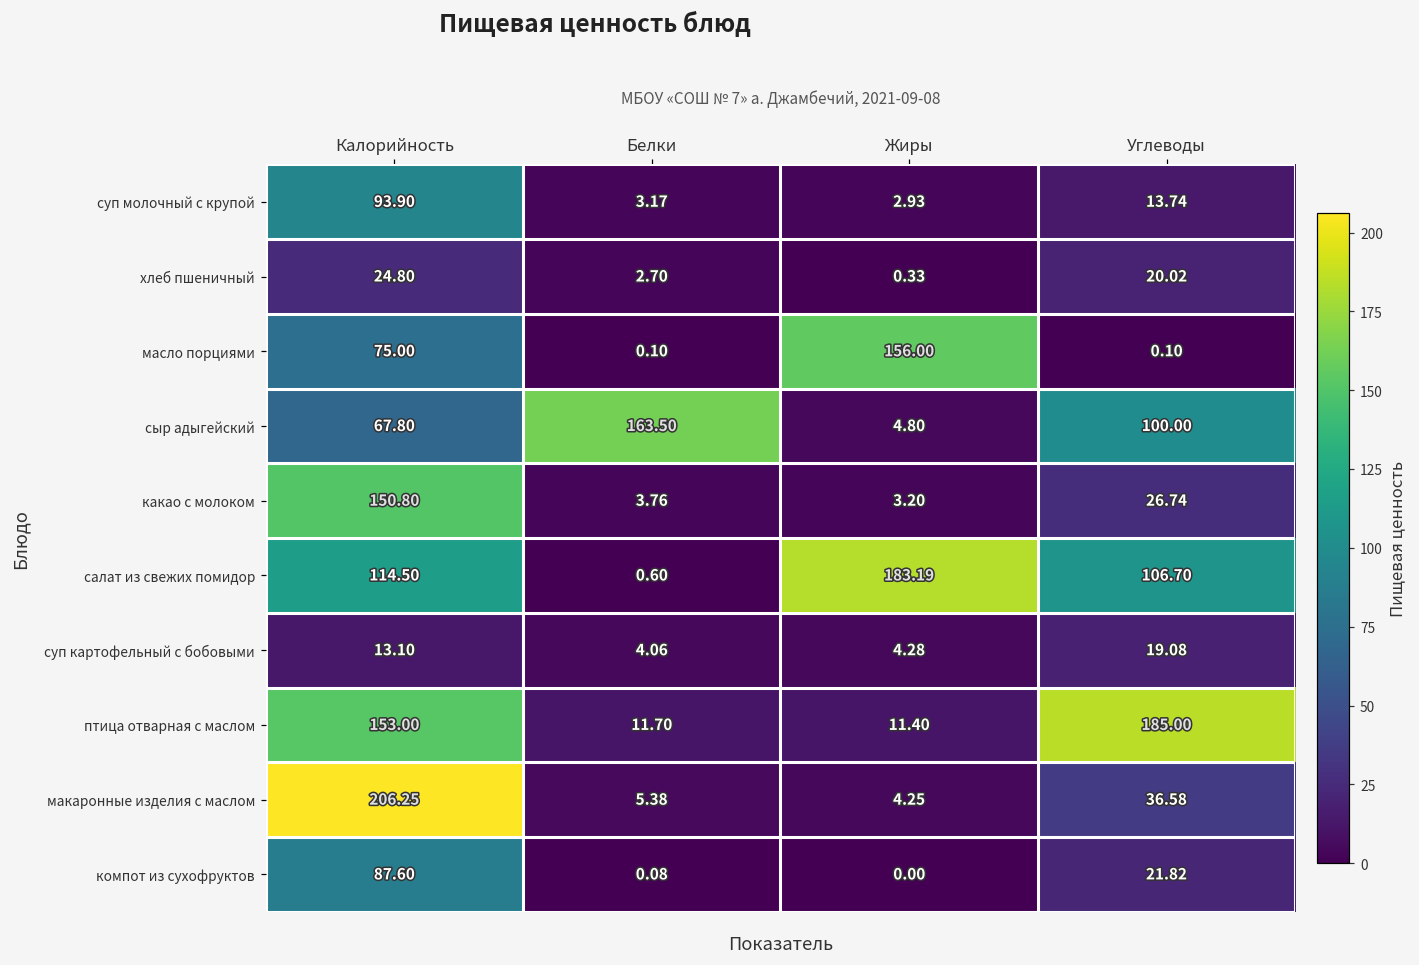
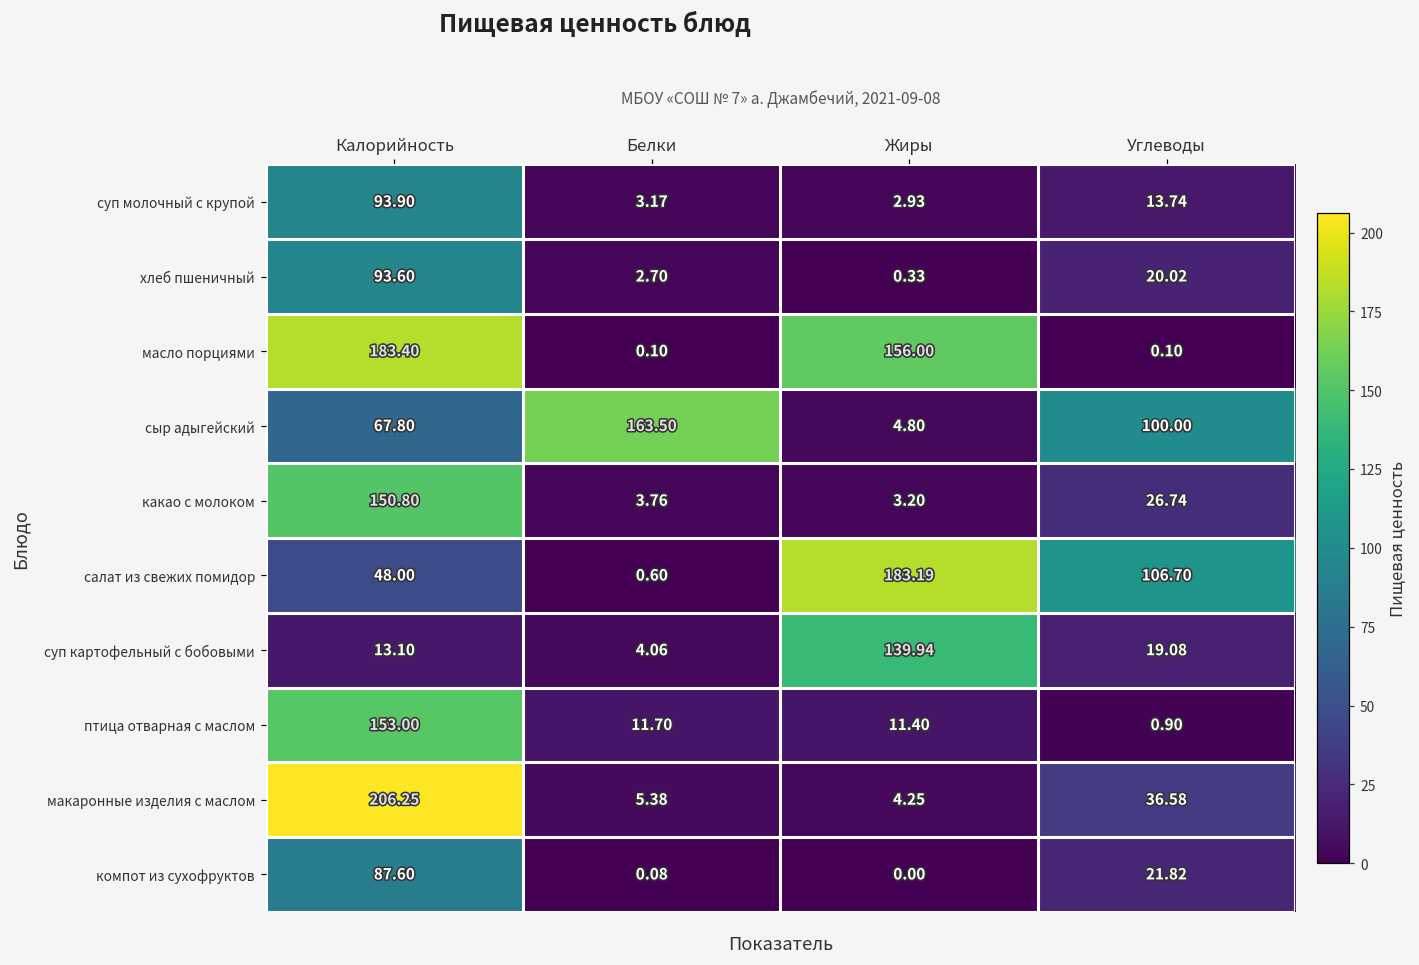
хлеб пшеничный, Калорийность: 24.80 -> 93.60
масло порциями, Калорийность: 75.00 -> 183.40
салат из свежих помидор, Калорийность: 114.50 -> 48.00
суп картофельный с бобовыми, Жиры: 4.28 -> 139.94
птица отварная с маслом, Углеводы: 185.00 -> 0.90
